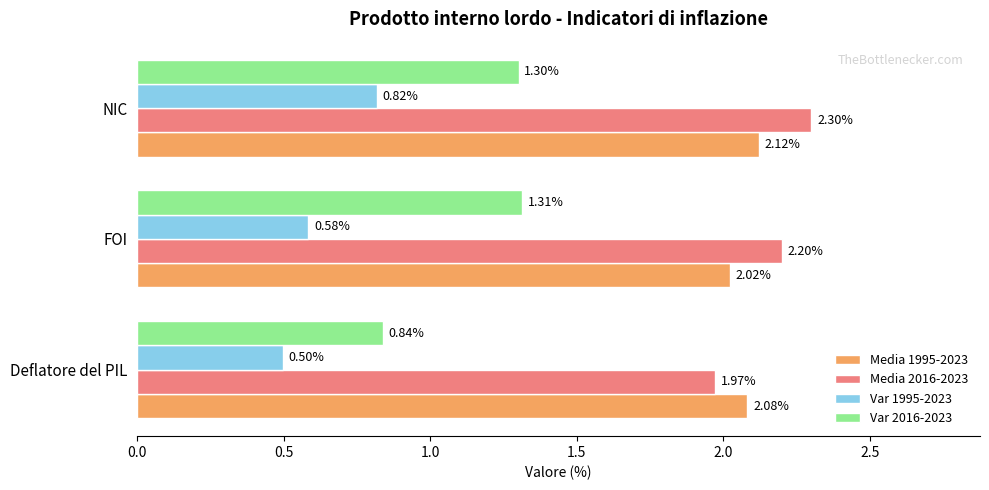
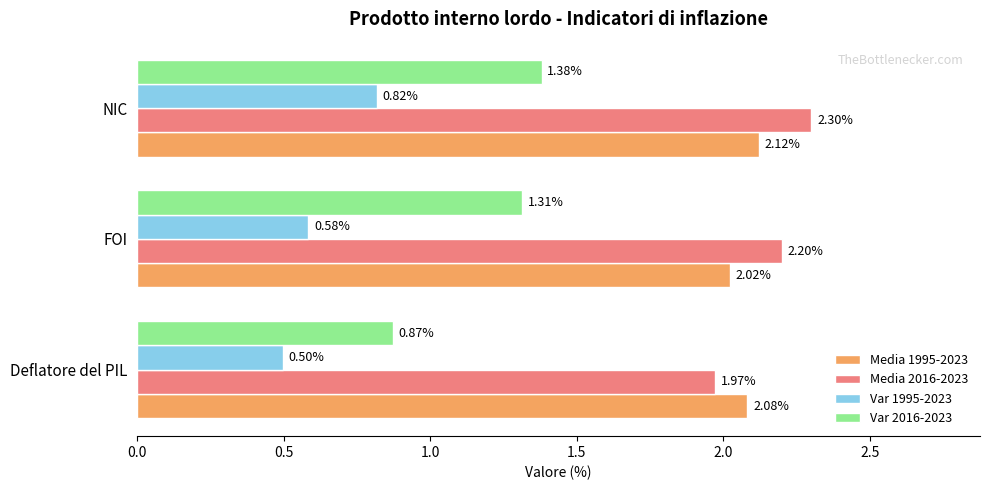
Var 2016-2023, NIC: 1.30% -> 1.38%
Var 2016-2023, Deflatore del PIL: 0.84% -> 0.87%
